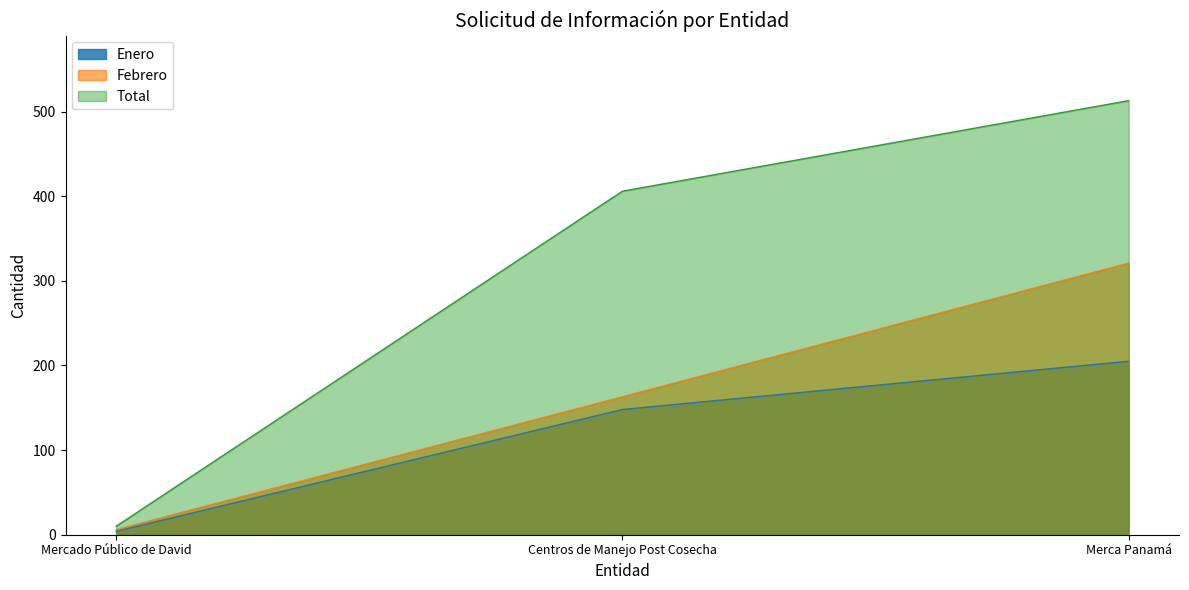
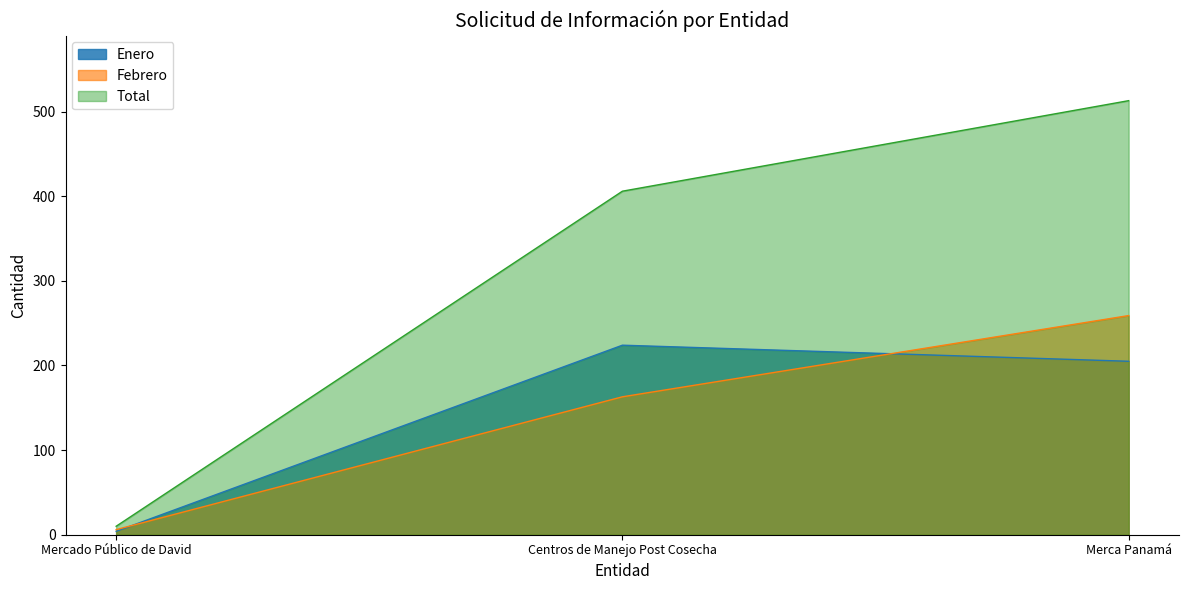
Enero, Centros de Manejo Post Cosecha: 150 -> 220
Febrero, Merca Panamá: 320 -> 260
